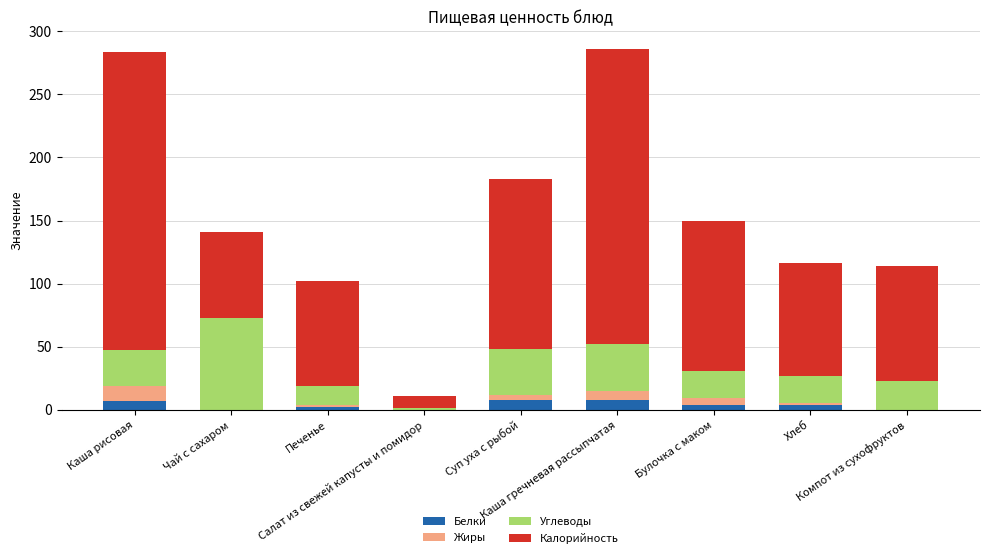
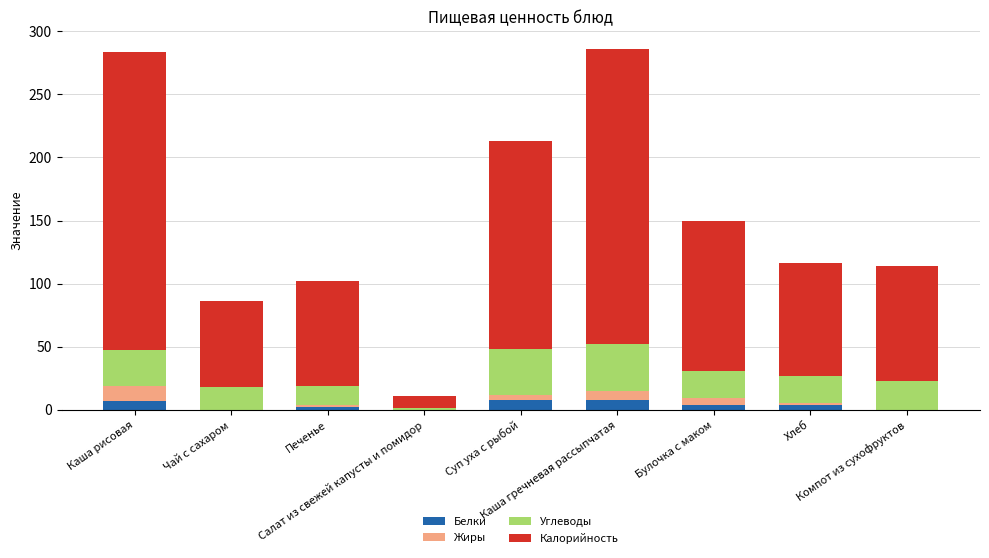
Углеводы, Чай с сахаром: 73 -> 18
Калорийность, Суп уха с рыбой: 135 -> 165
